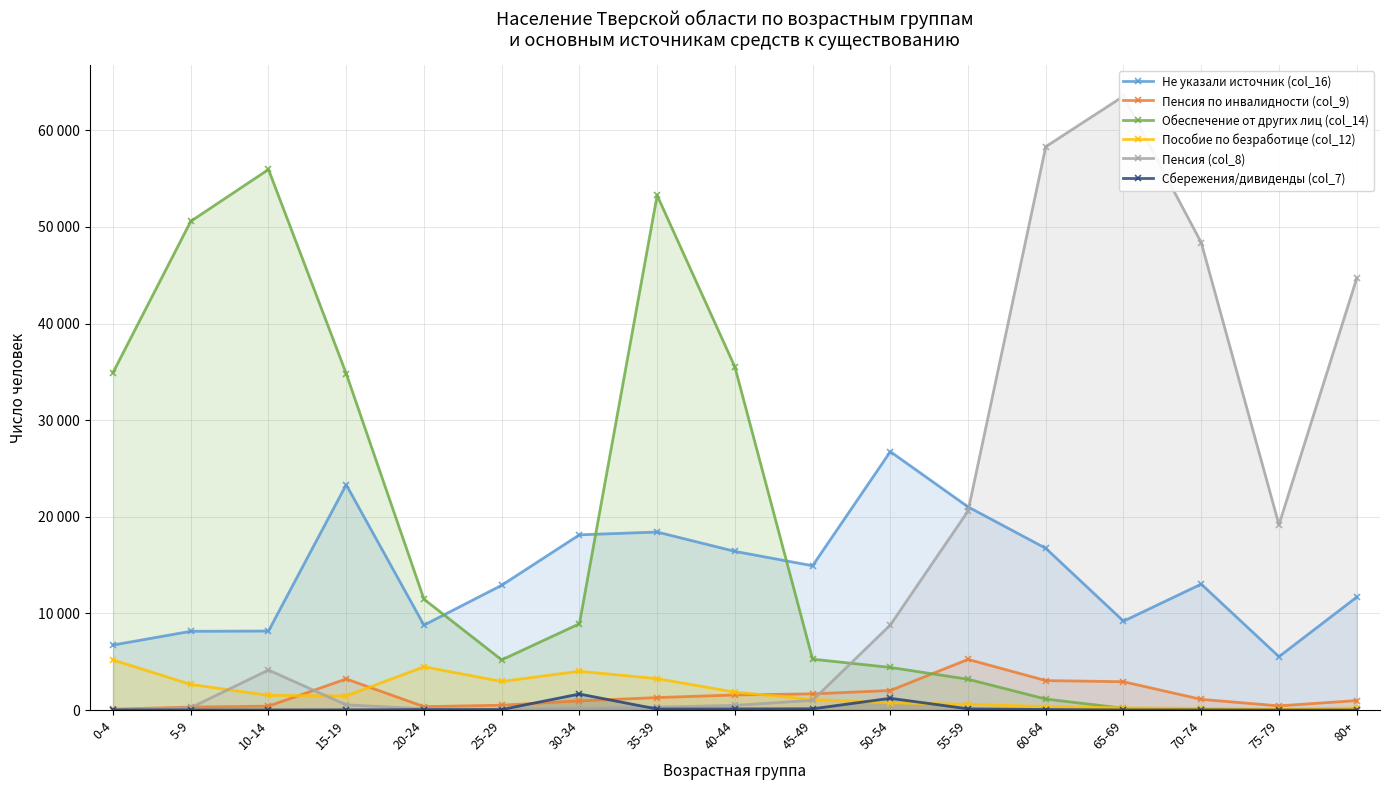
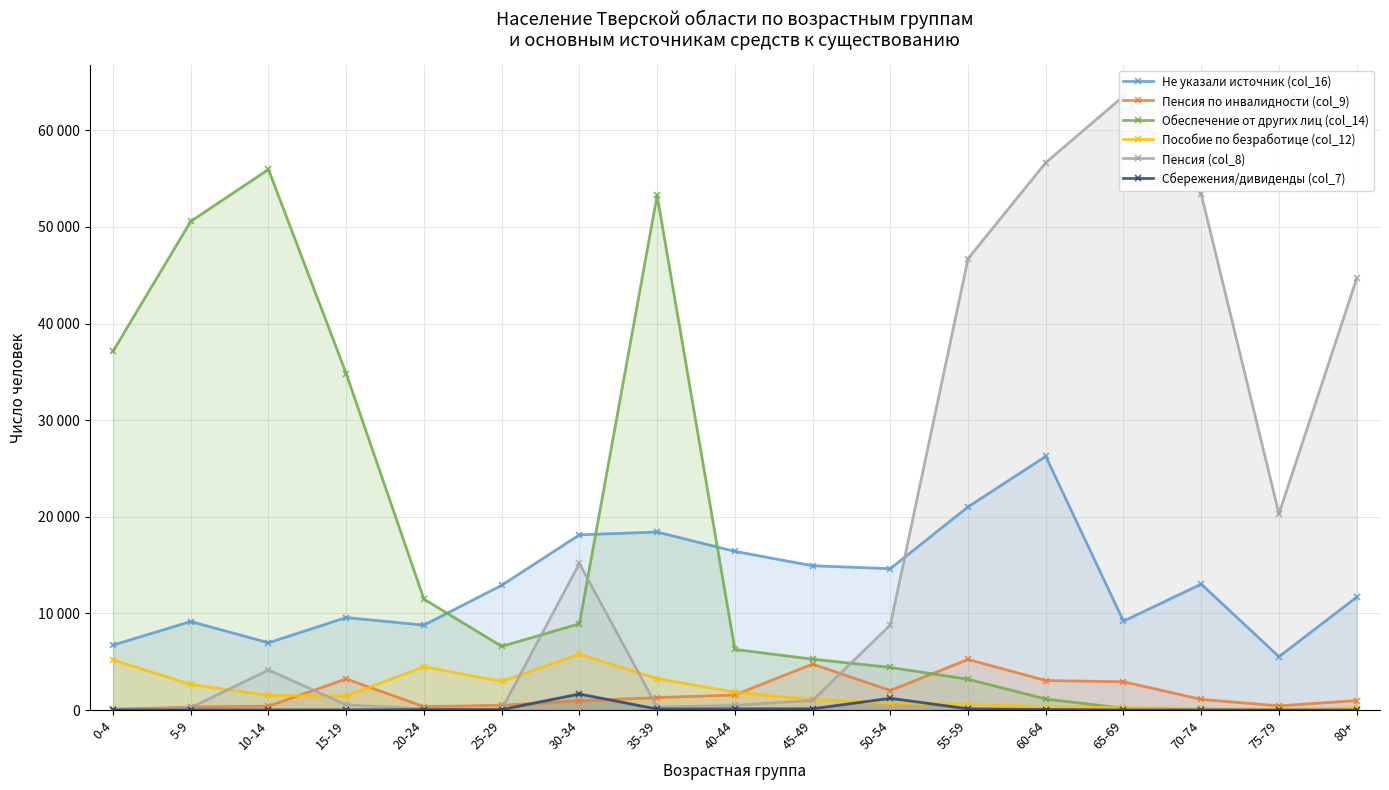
Обеспечение от других лиц (col_14), 0-4: 35000 -> 37000
Не указали источник (col_16), 5-9: 8000 -> 9000
Не указали источник (col_16), 10-14: 8000 -> 7000
Не указали источник (col_16), 15-19: 23000 -> 10000
Обеспечение от других лиц (col_14), 25-29: 5000 -> 7000
Пособие по безработице (col_12), 30-34: 4000 -> 6000
Пенсия (col_8), 30-34: 0 -> 15000
Обеспечение от других лиц (col_14), 40-44: 36000 -> 6000
Пенсия по инвалидности (col_9), 45-49: 2000 -> 5000
Не указали источник (col_16), 50-54: 27000 -> 15000
Пенсия (col_8), 55-59: 21000 -> 47000
Не указали источник (col_16), 60-64: 17000 -> 26000
Пенсия (col_8), 60-64: 58000 -> 57000
Пенсия (col_8), 70-74: 48000 -> 53000
Пенсия (col_8), 75-79: 19000 -> 20000
